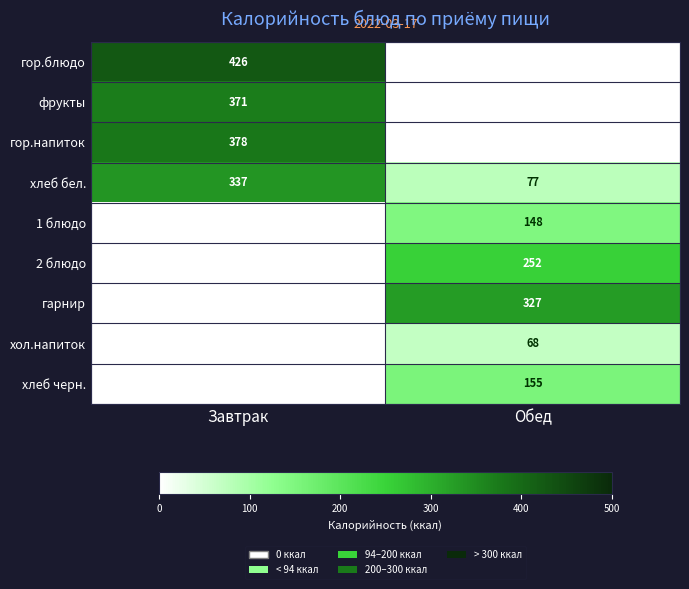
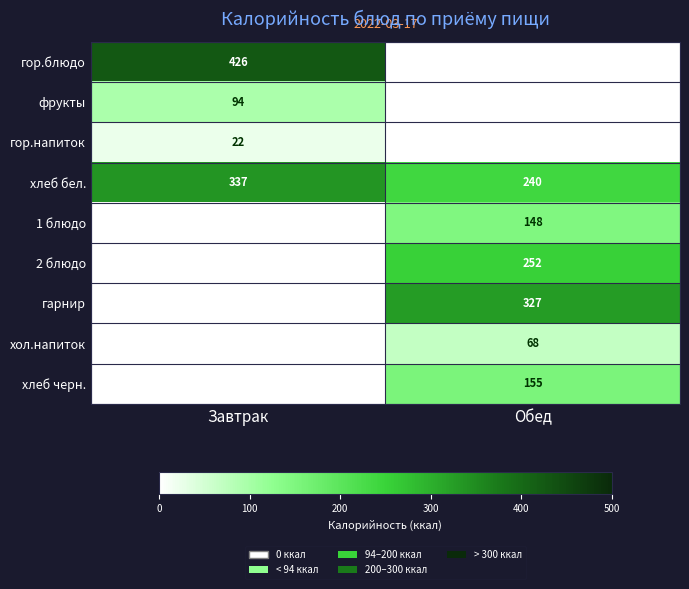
фрукты, Завтрак: 371 -> 94
гор.напиток, Завтрак: 378 -> 22
хлеб бел., Обед: 77 -> 240
